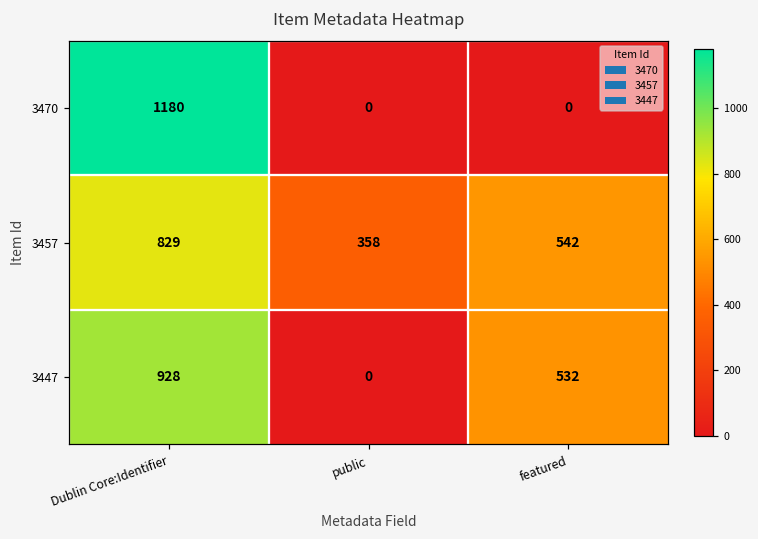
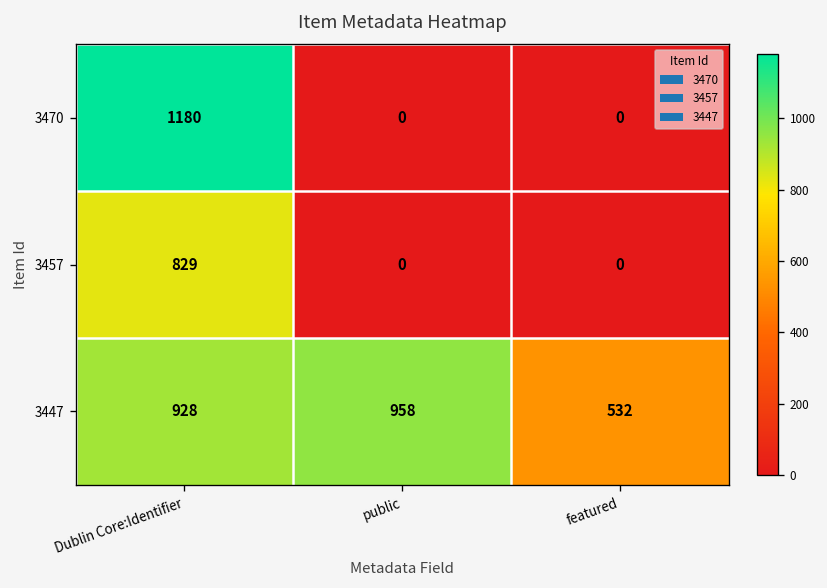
3457, public: 358 -> 0
3457, featured: 542 -> 0
3447, public: 0 -> 958
